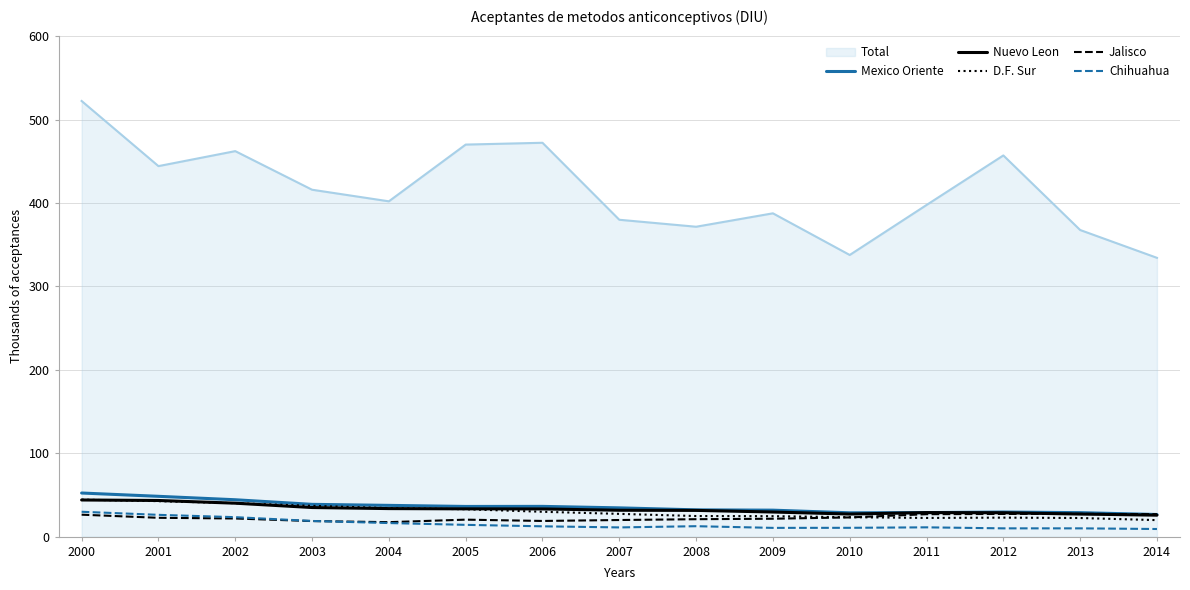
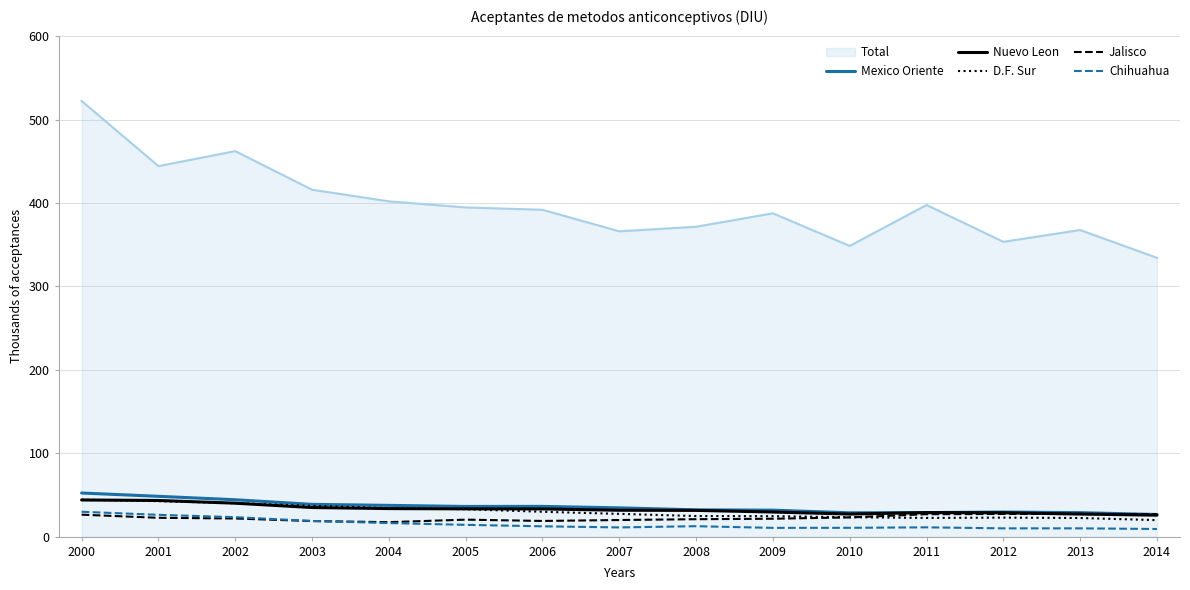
Total, 2005: 470 -> 390
Total, 2006: 470 -> 390
Total, 2007: 380 -> 370
Total, 2010: 340 -> 350
Total, 2012: 460 -> 350
